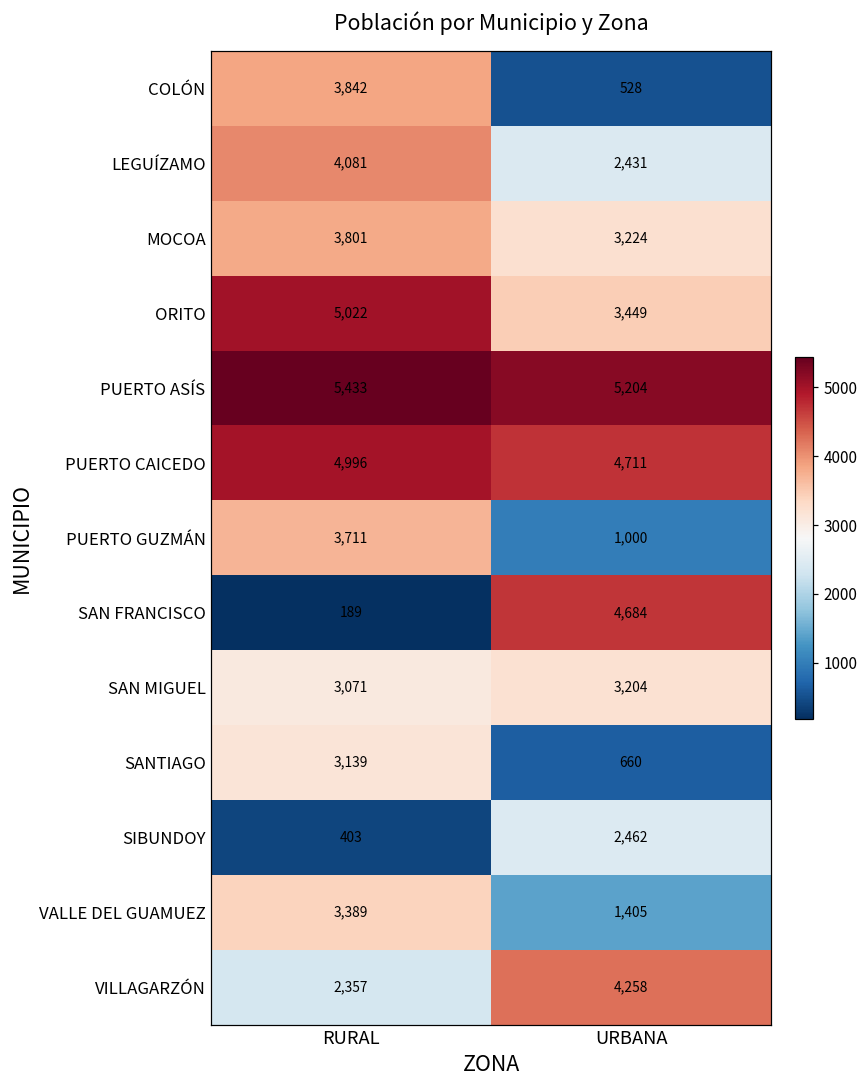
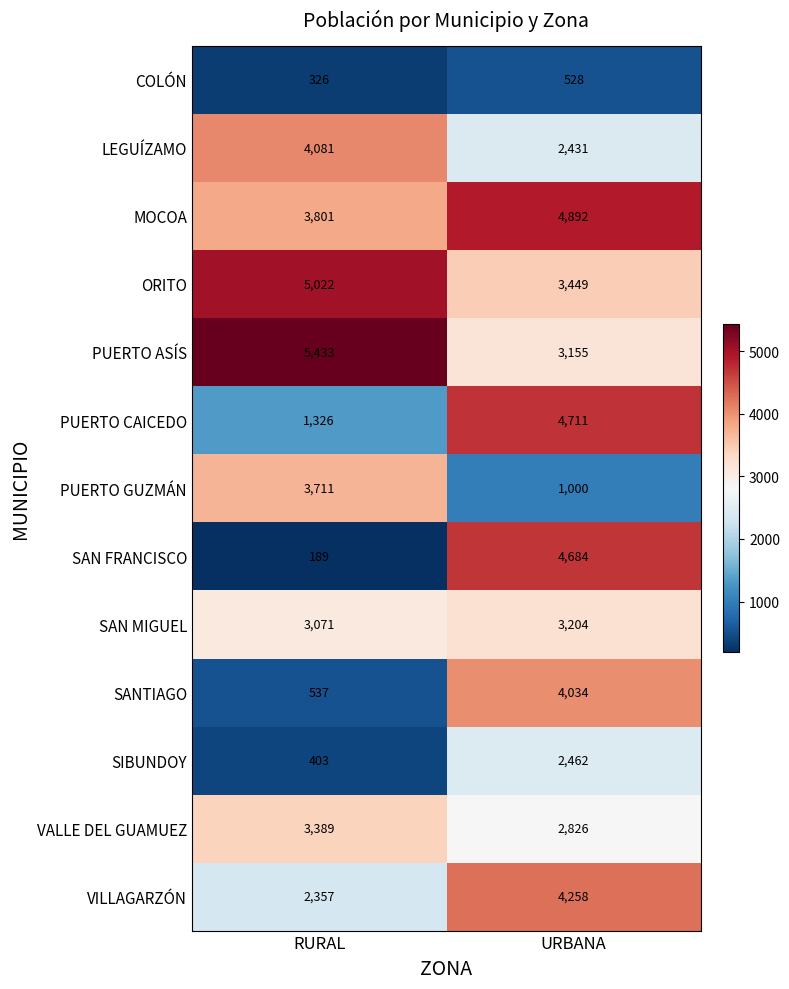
COLÓN, RURAL: 3,842 -> 326
MOCOA, URBANA: 3,224 -> 4,892
PUERTO ASÍS, URBANA: 5,204 -> 3,155
PUERTO CAICEDO, RURAL: 4,996 -> 1,326
SANTIAGO, RURAL: 3,139 -> 537
SANTIAGO, URBANA: 660 -> 4,034
VALLE DEL GUAMUEZ, URBANA: 1,405 -> 2,826
